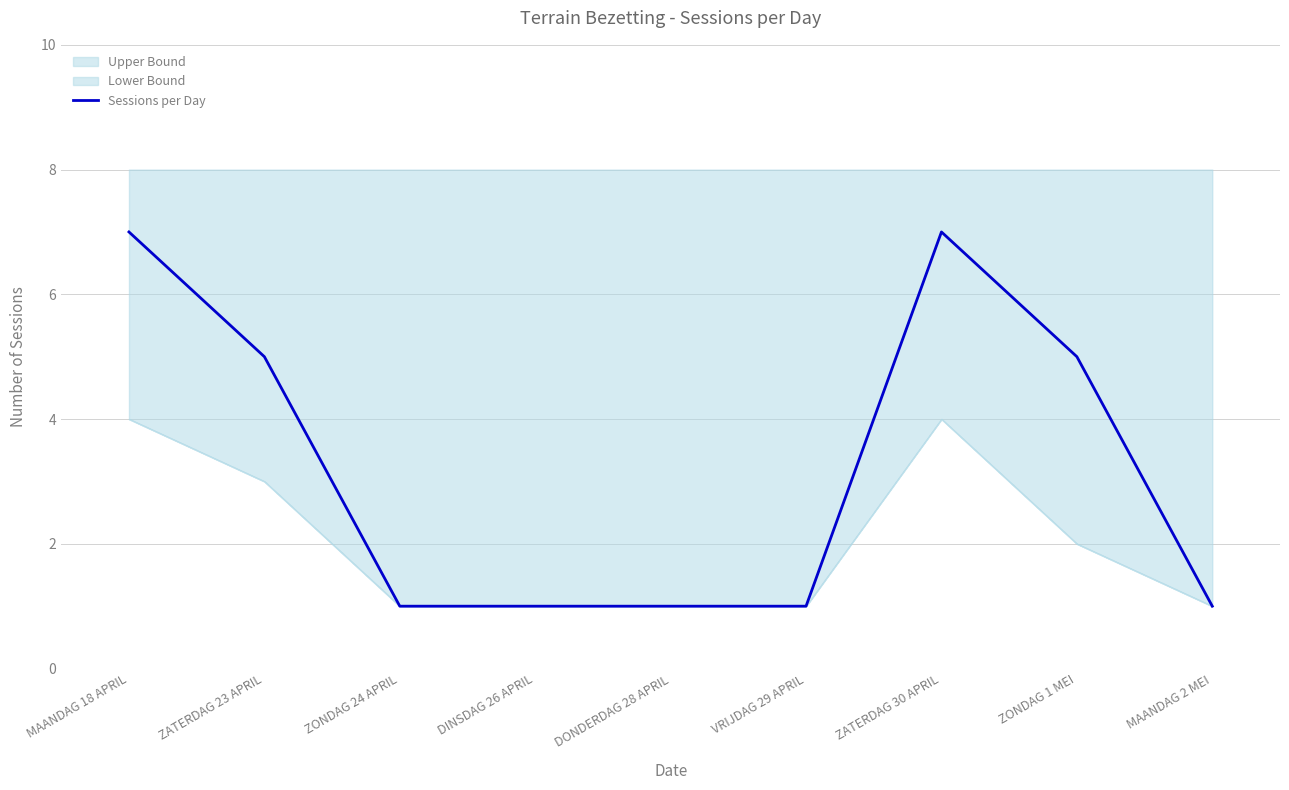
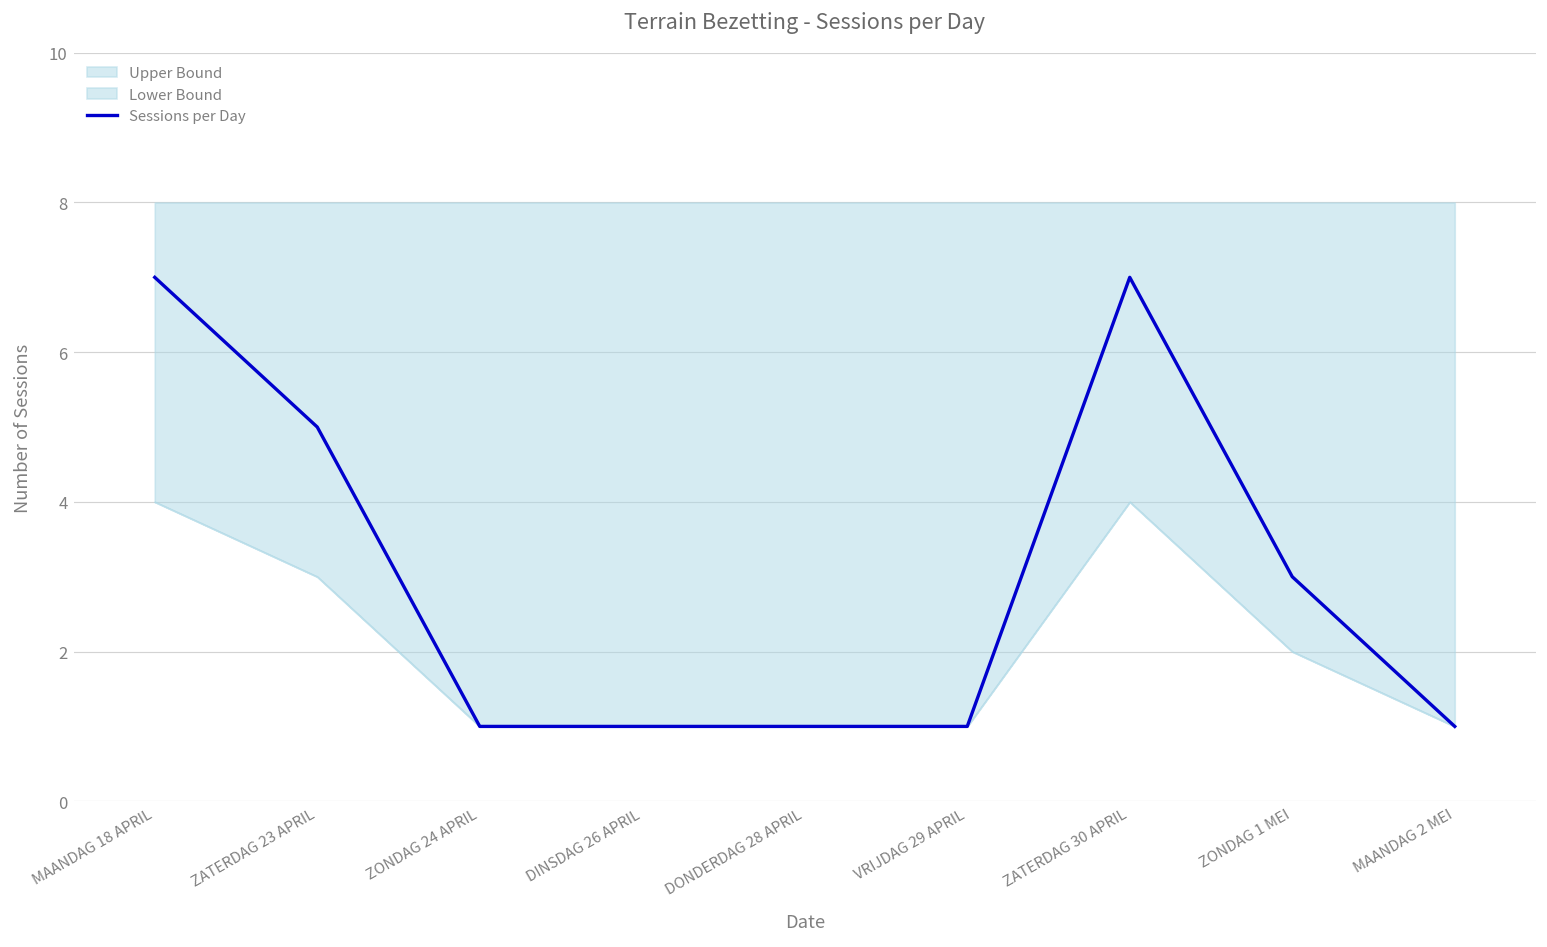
Sessions per Day, ZONDAG 1 MEI: 5 -> 3
